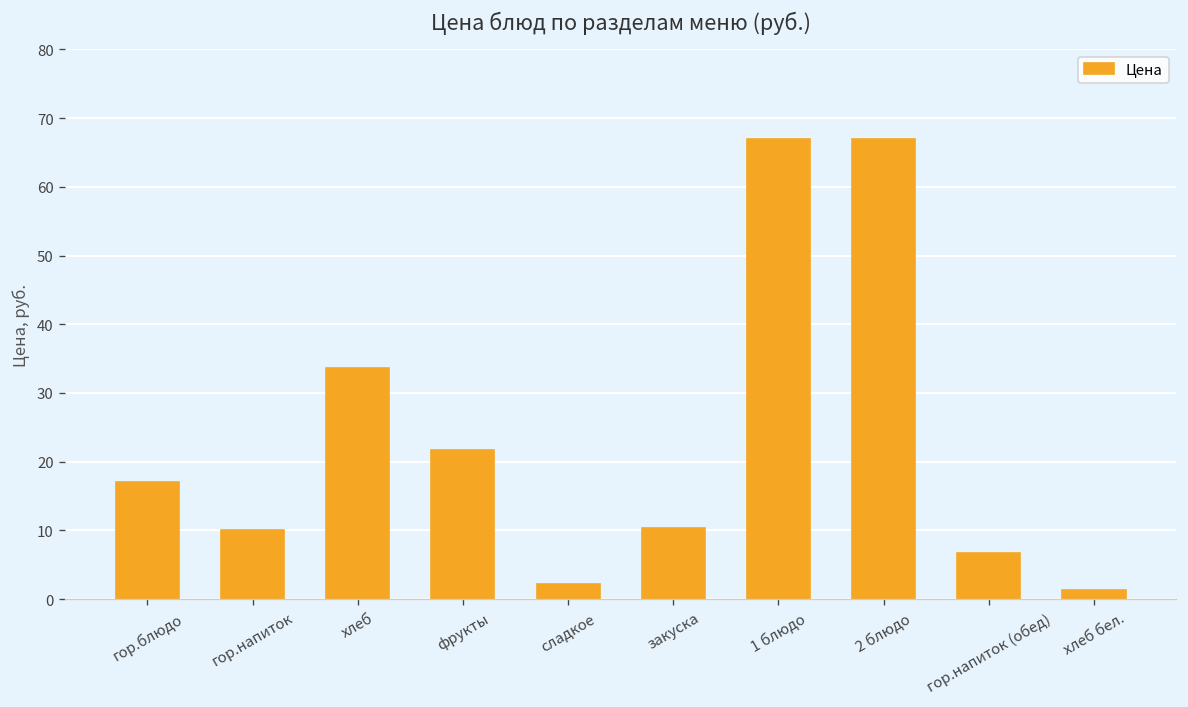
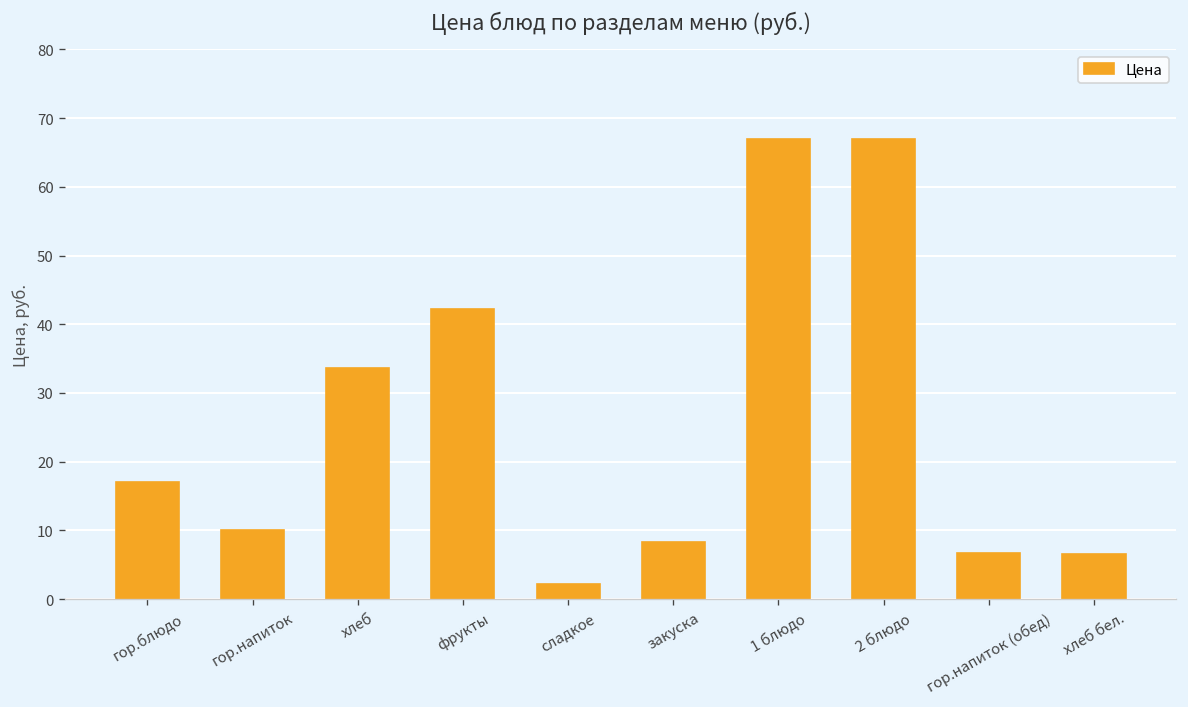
фрукты: 22 -> 42
закуска: 10 -> 8
хлеб бел.: 1 -> 7
